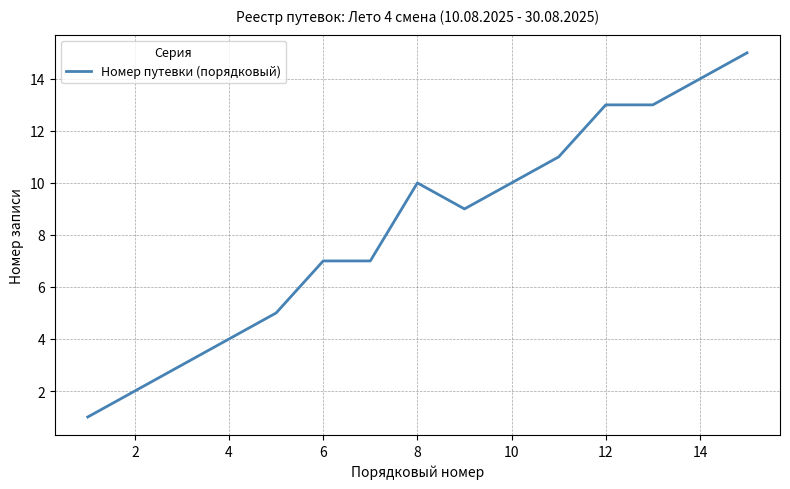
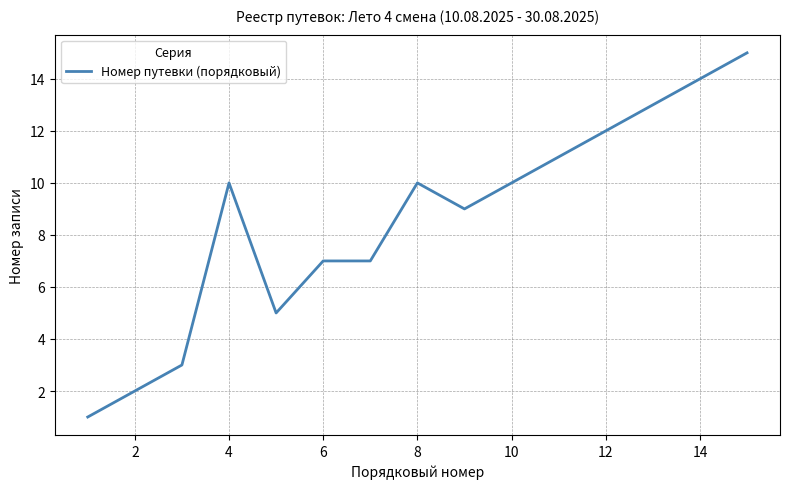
4: 4 -> 10
12: 13 -> 12
